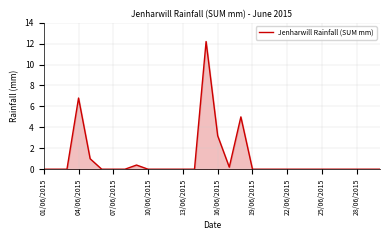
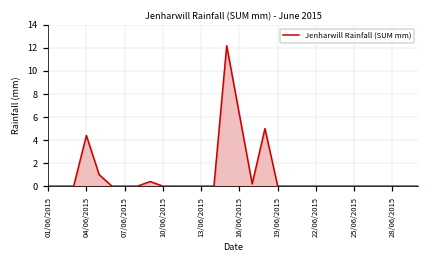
04/06/2015: 6.8 -> 4.4
16/06/2015: 3.2 -> 6.2
